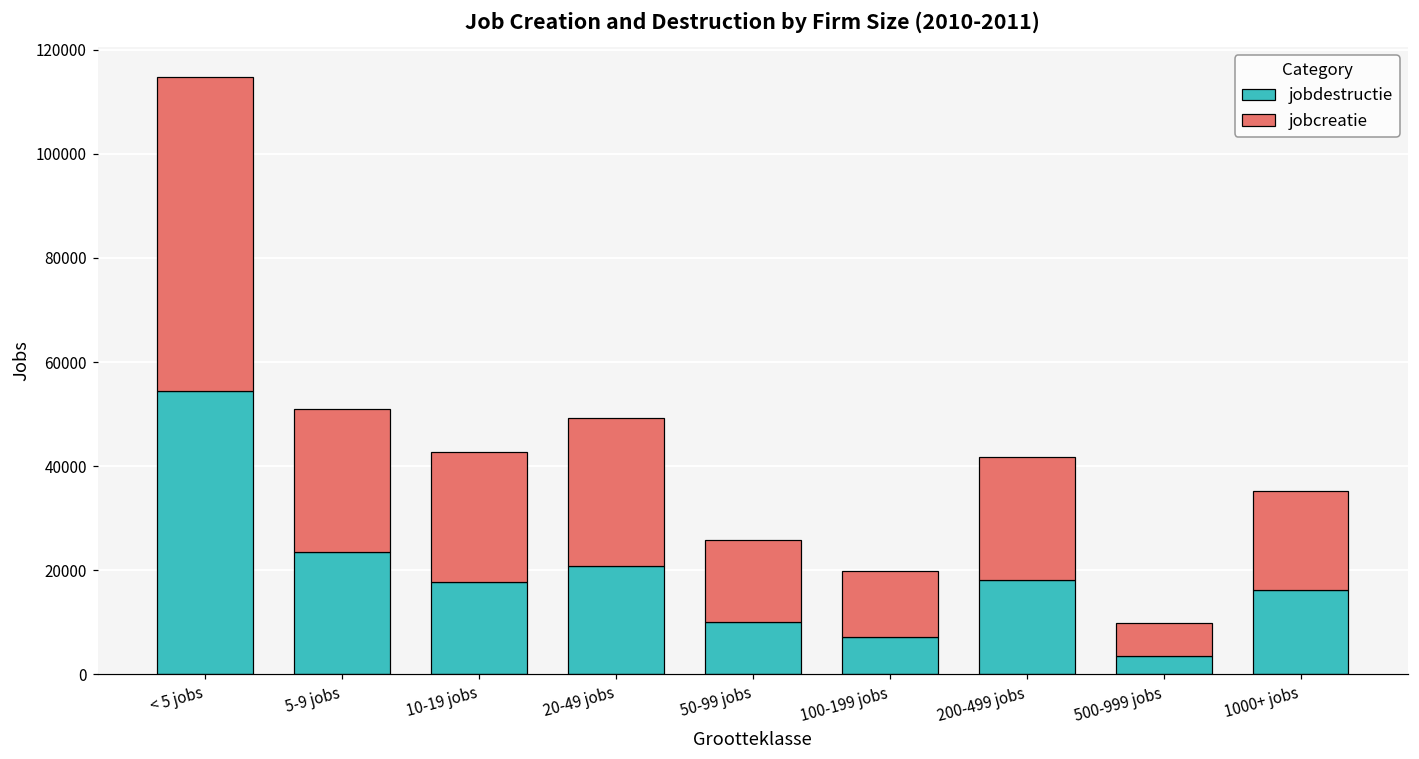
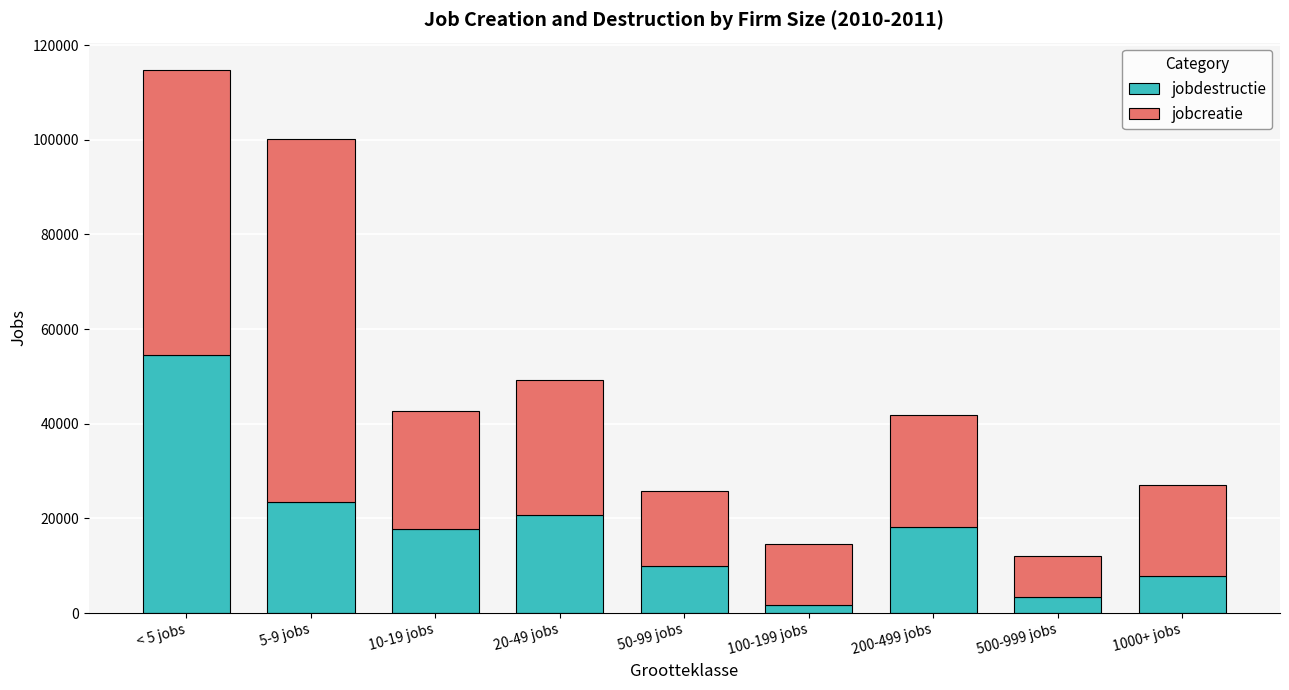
jobcreatie, 5-9 jobs: 28000 -> 77000
jobdestructie, 100-199 jobs: 7000 -> 2000
jobcreatie, 500-999 jobs: 6000 -> 9000
jobdestructie, 1000+ jobs: 16000 -> 8000
